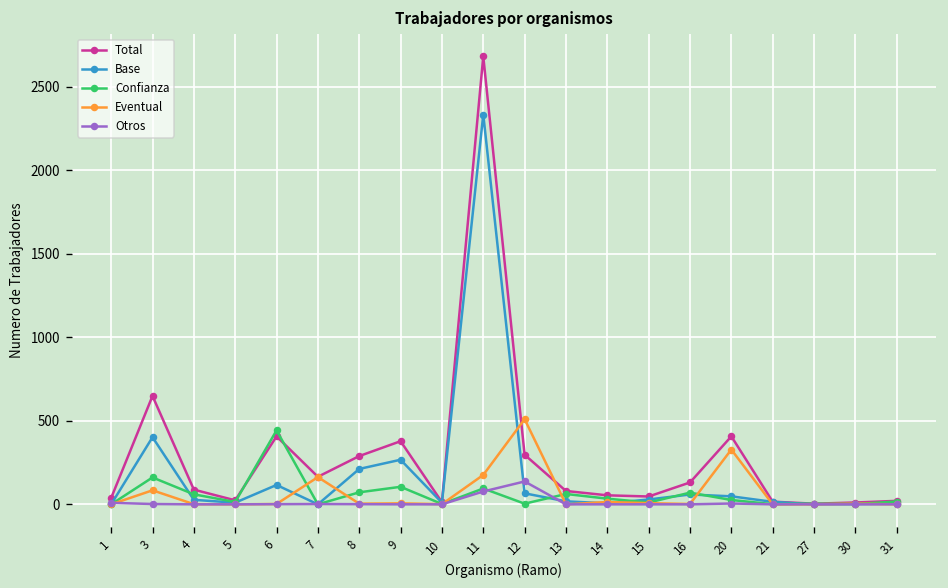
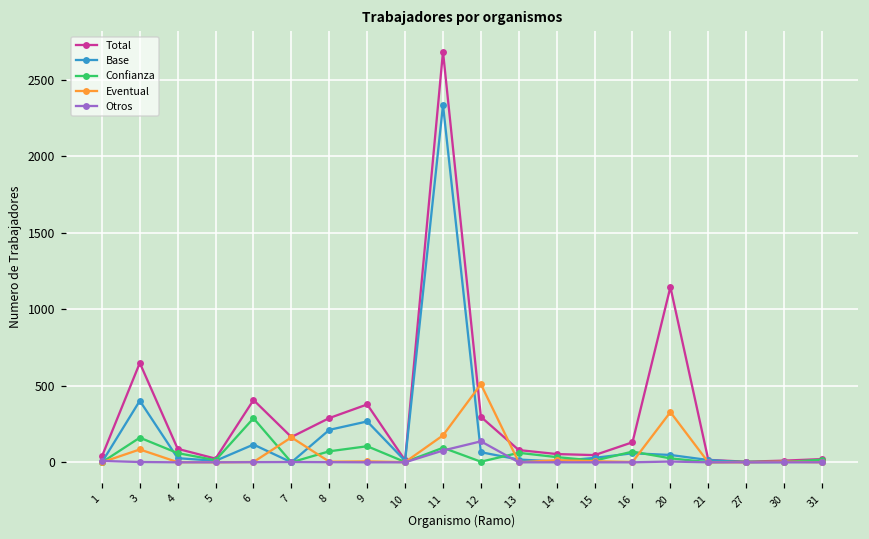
Confianza, 6: 440 -> 290
Total, 20: 410 -> 1150
